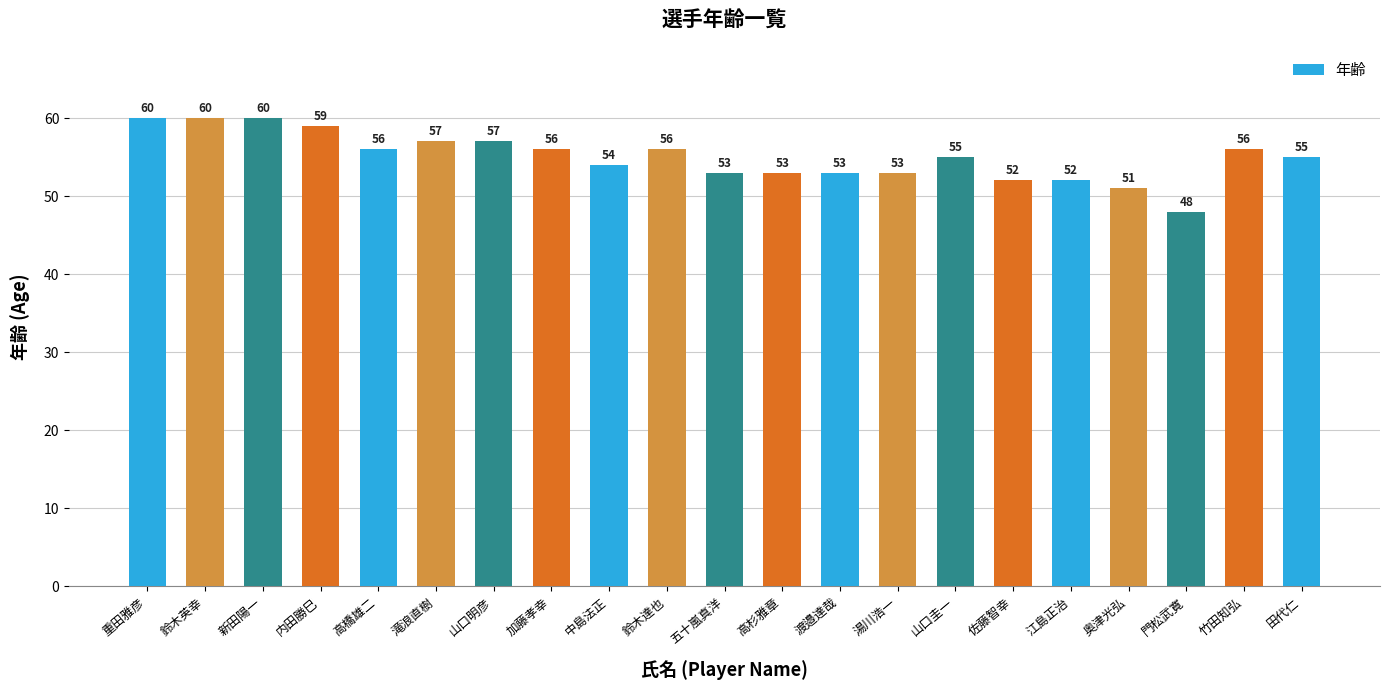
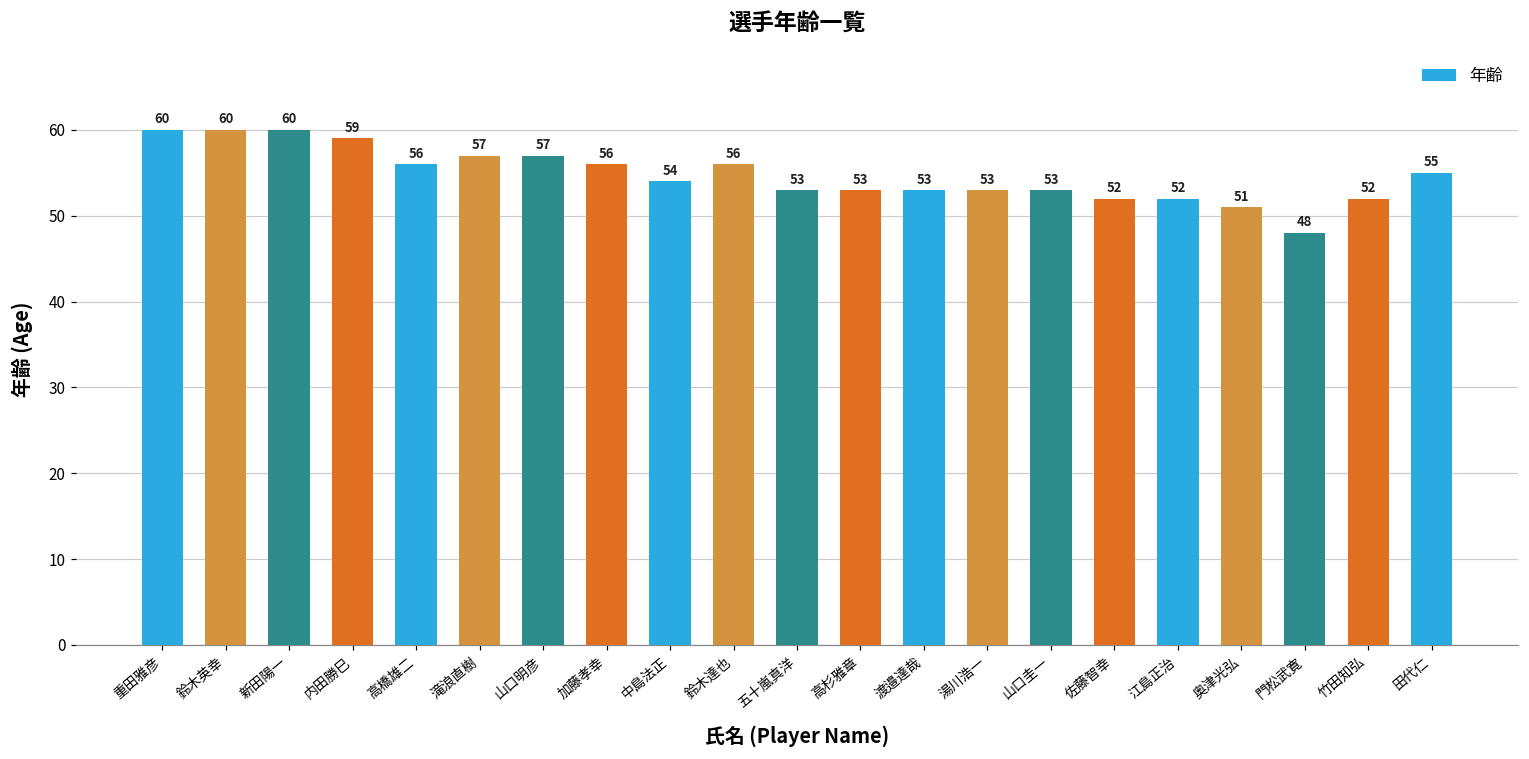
山口圭一: 55 -> 53
竹田知弘: 56 -> 52
